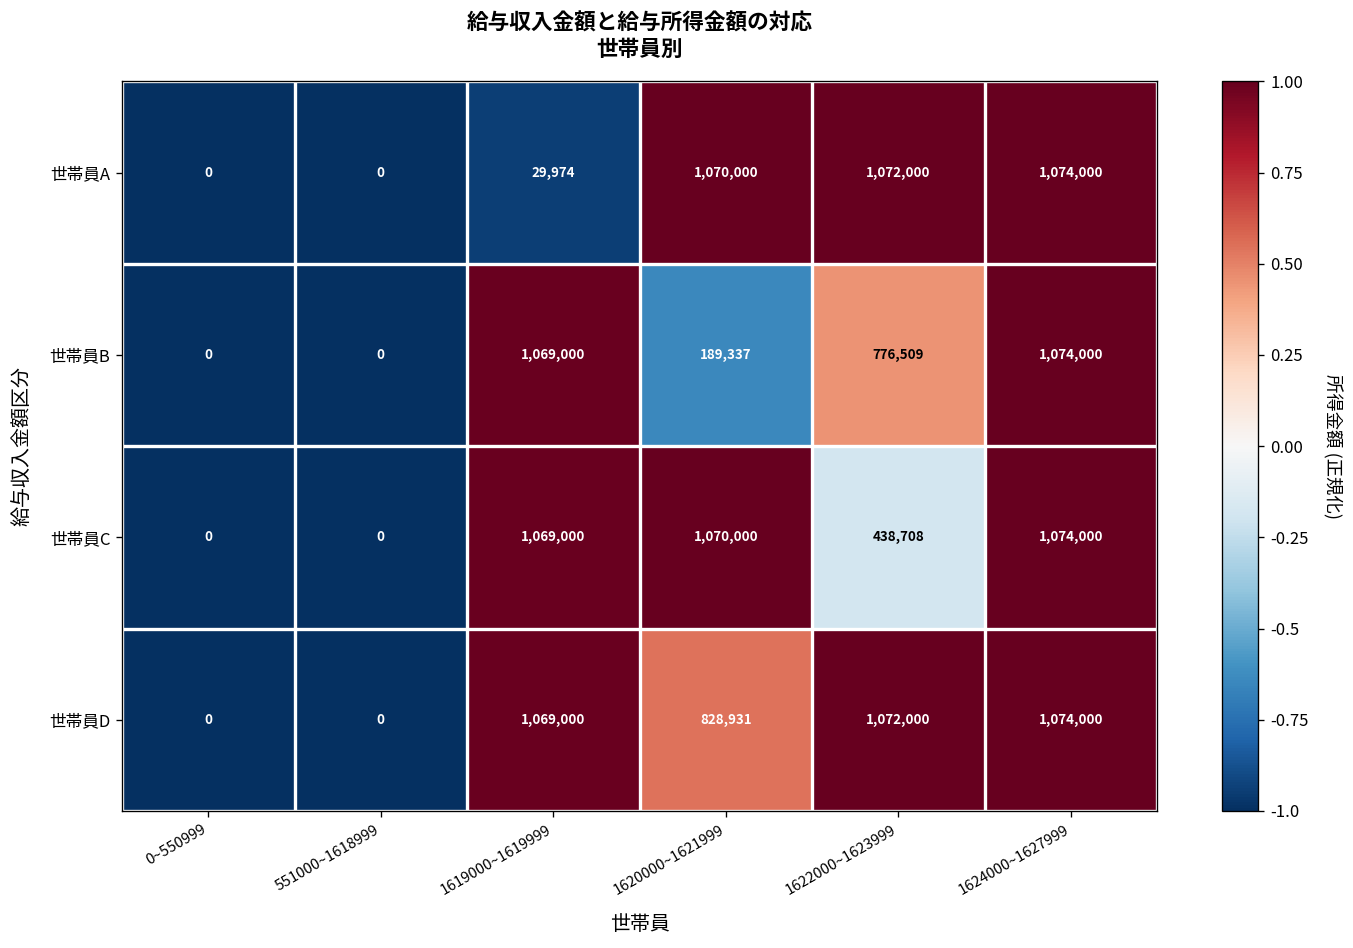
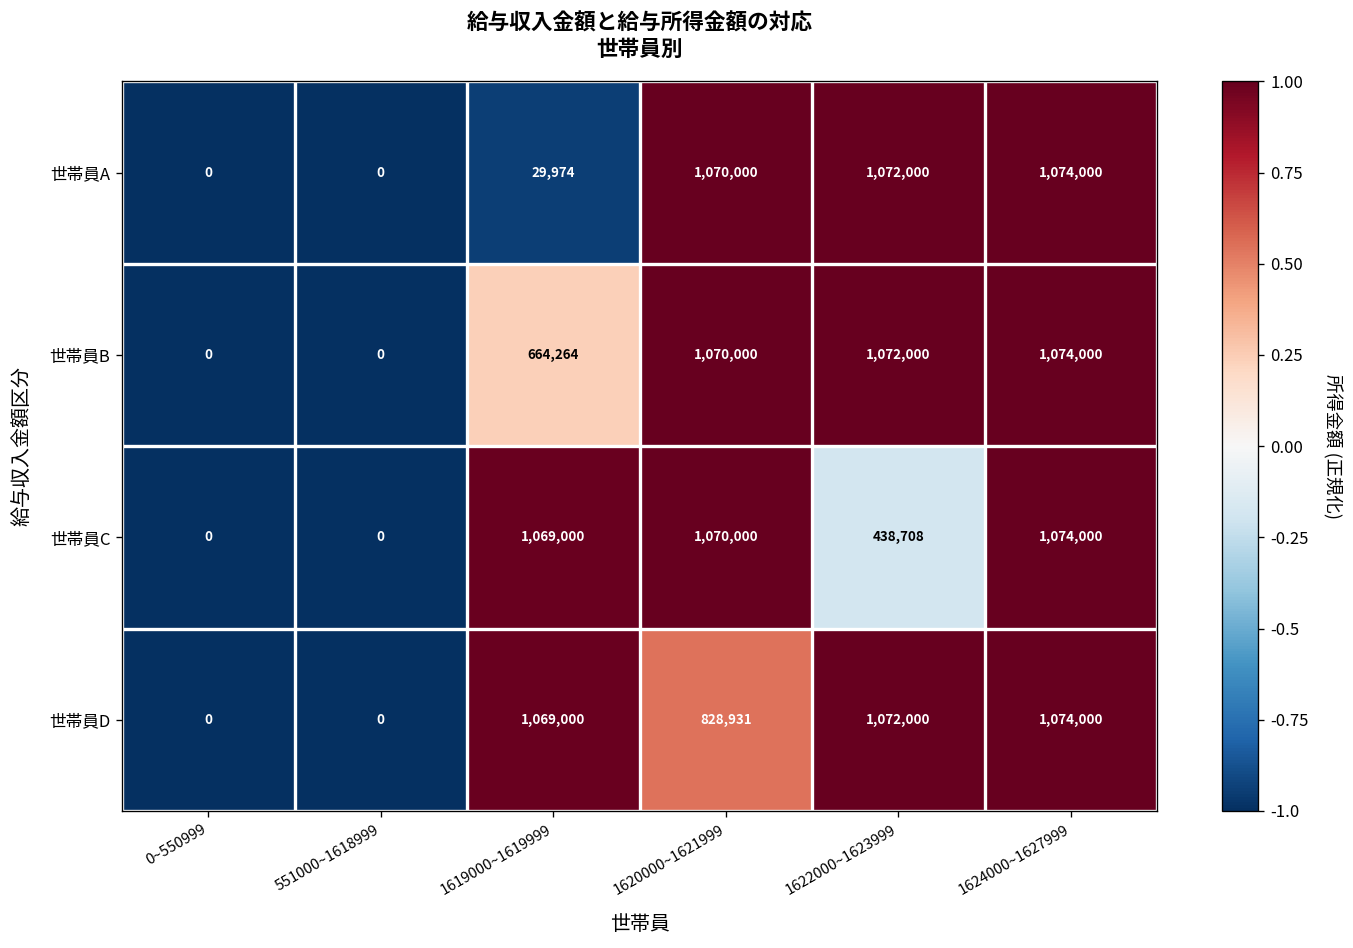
世帯員B, 1619000~1619999: 1,069,000 -> 664,264
世帯員B, 1620000~1621999: 189,337 -> 1,070,000
世帯員B, 1622000~1623999: 776,509 -> 1,072,000
